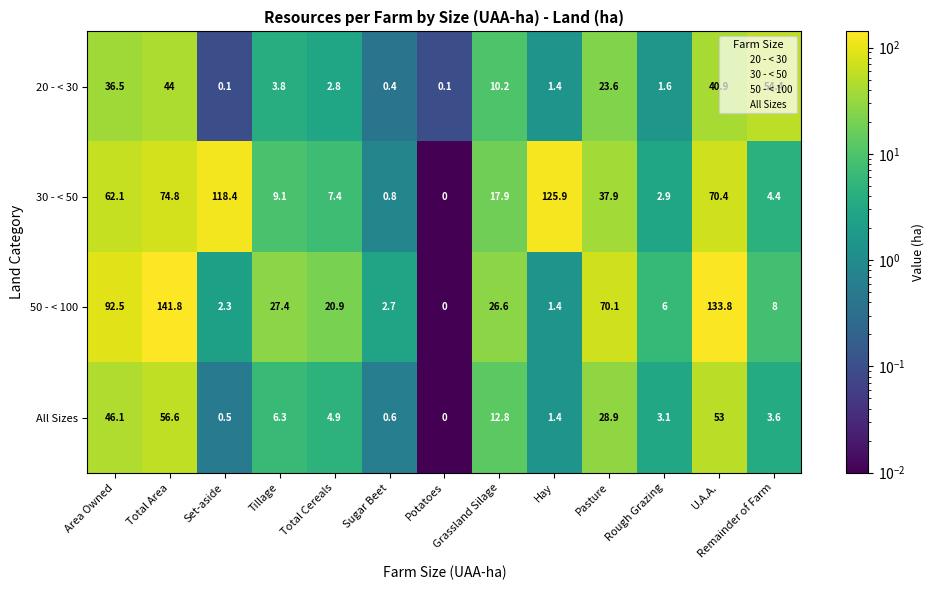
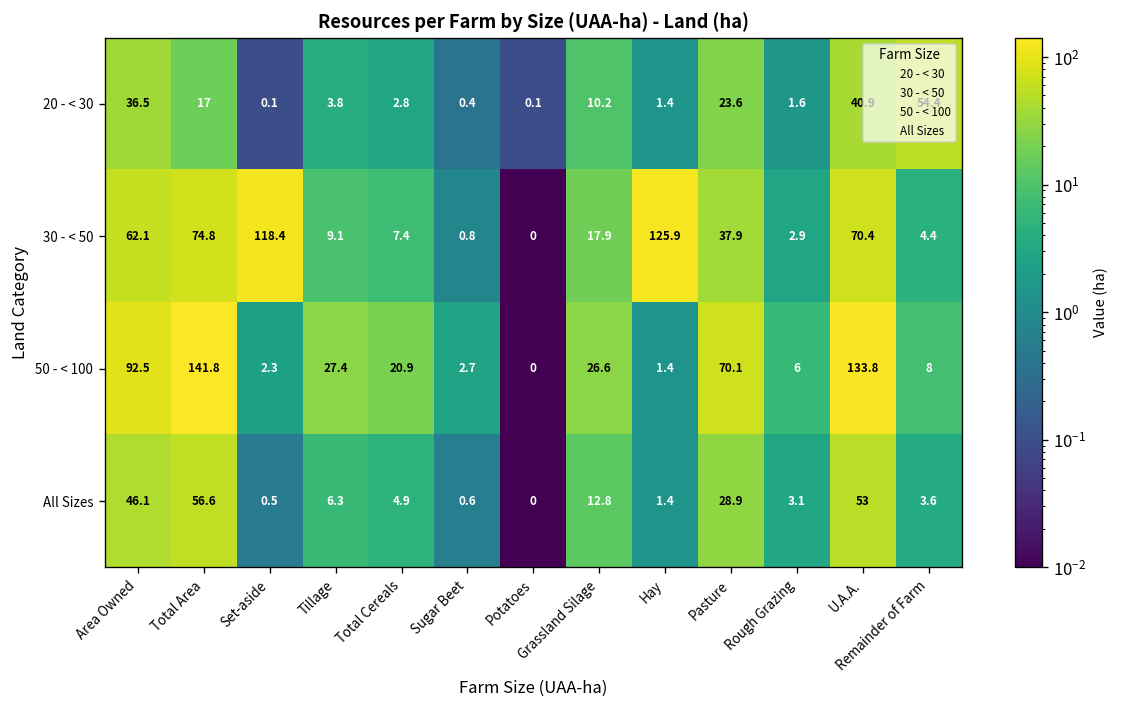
20 - < 30, Total Area: 44 -> 17
